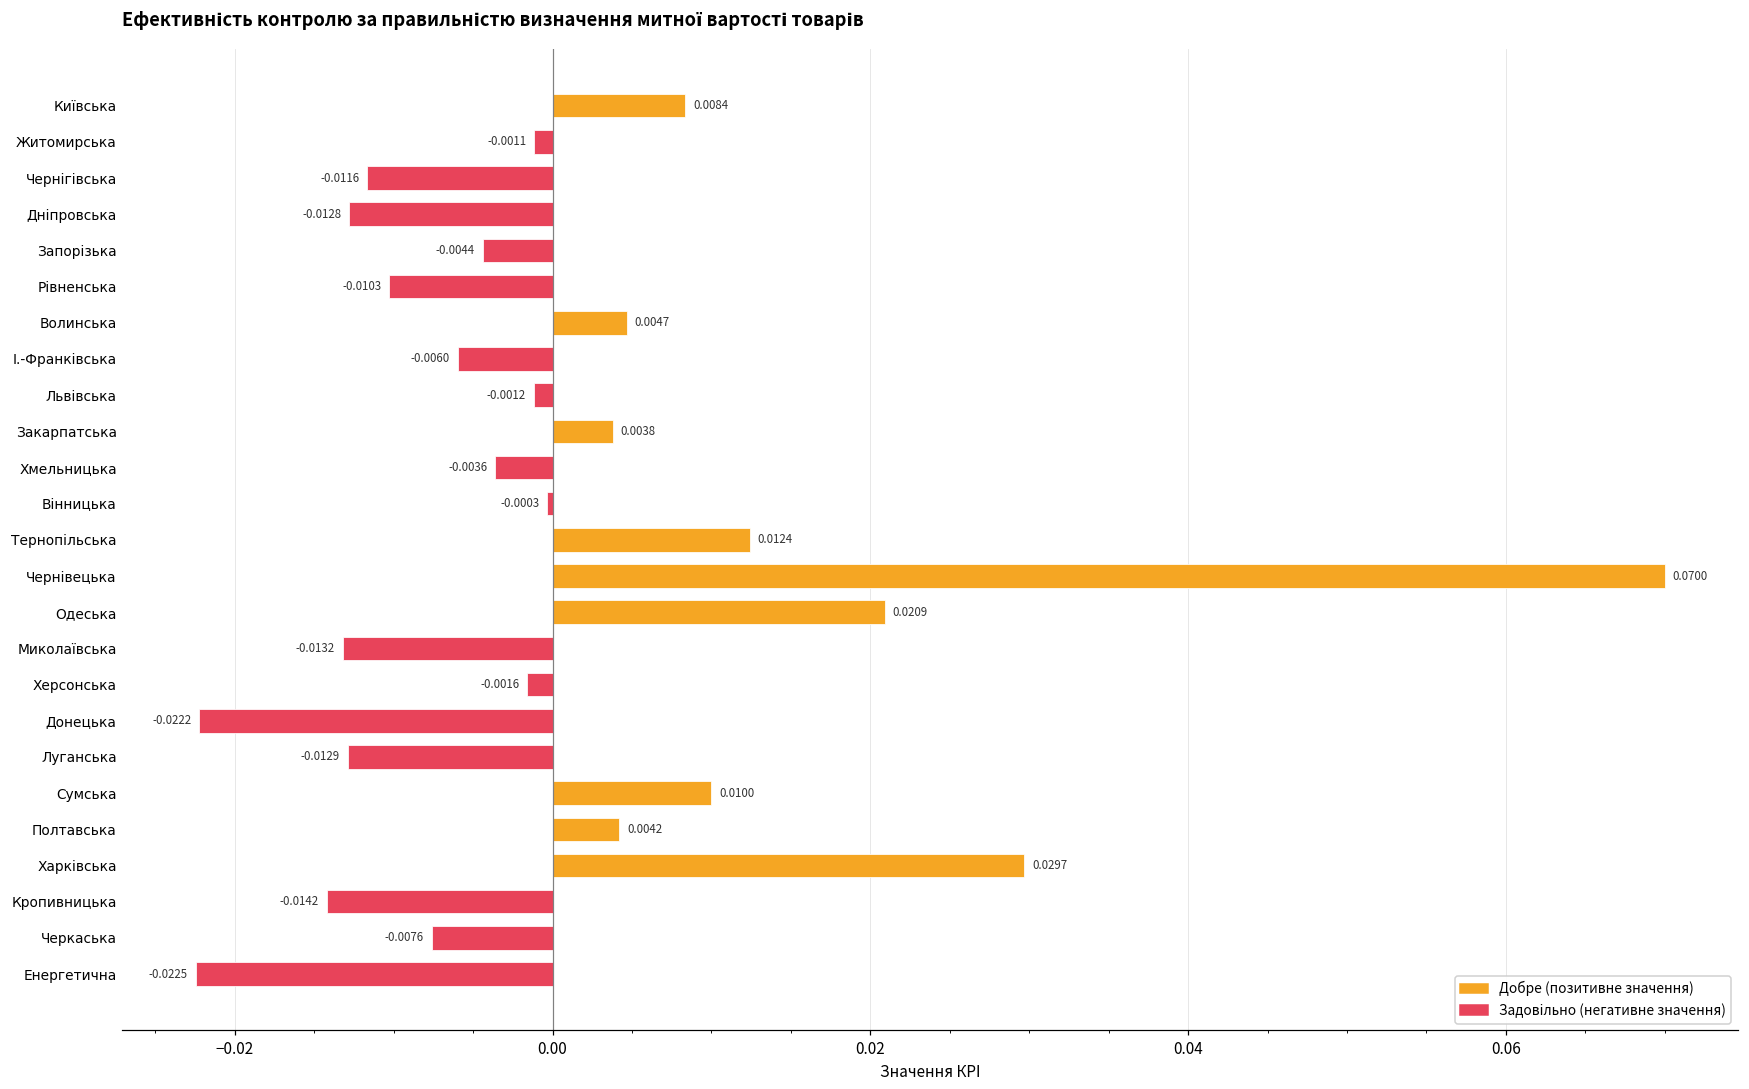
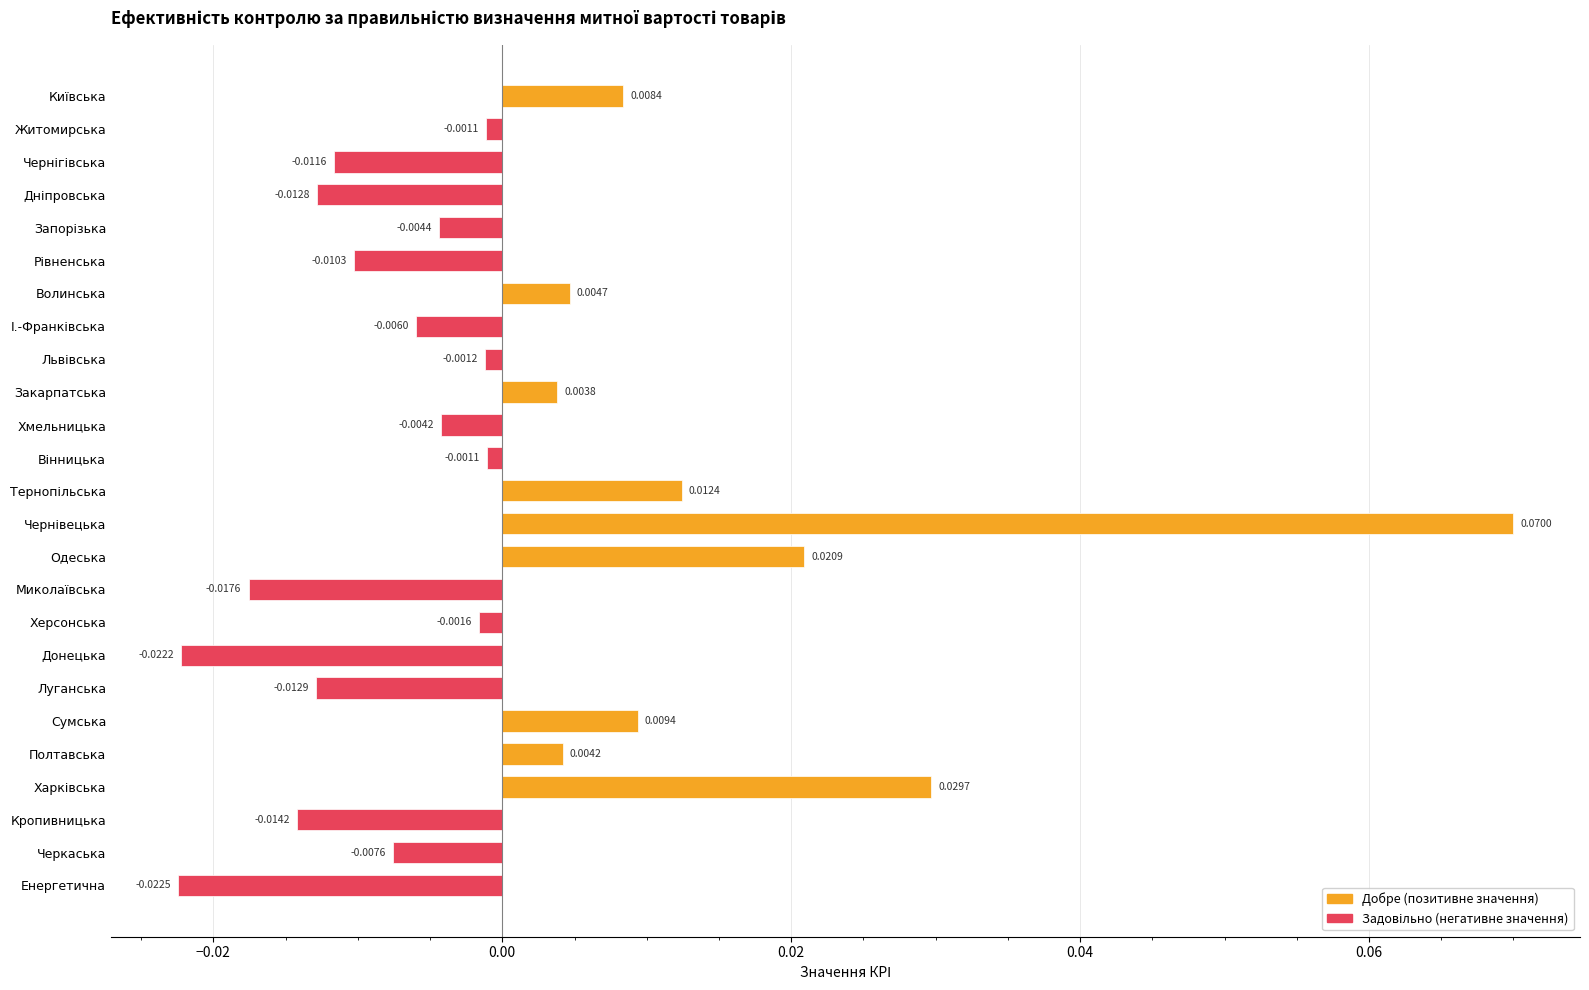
Хмельницька: -0.0036 -> -0.0042
Вінницька: -0.0003 -> -0.0011
Миколаївська: -0.0132 -> -0.0176
Сумська: 0.0100 -> 0.0094
